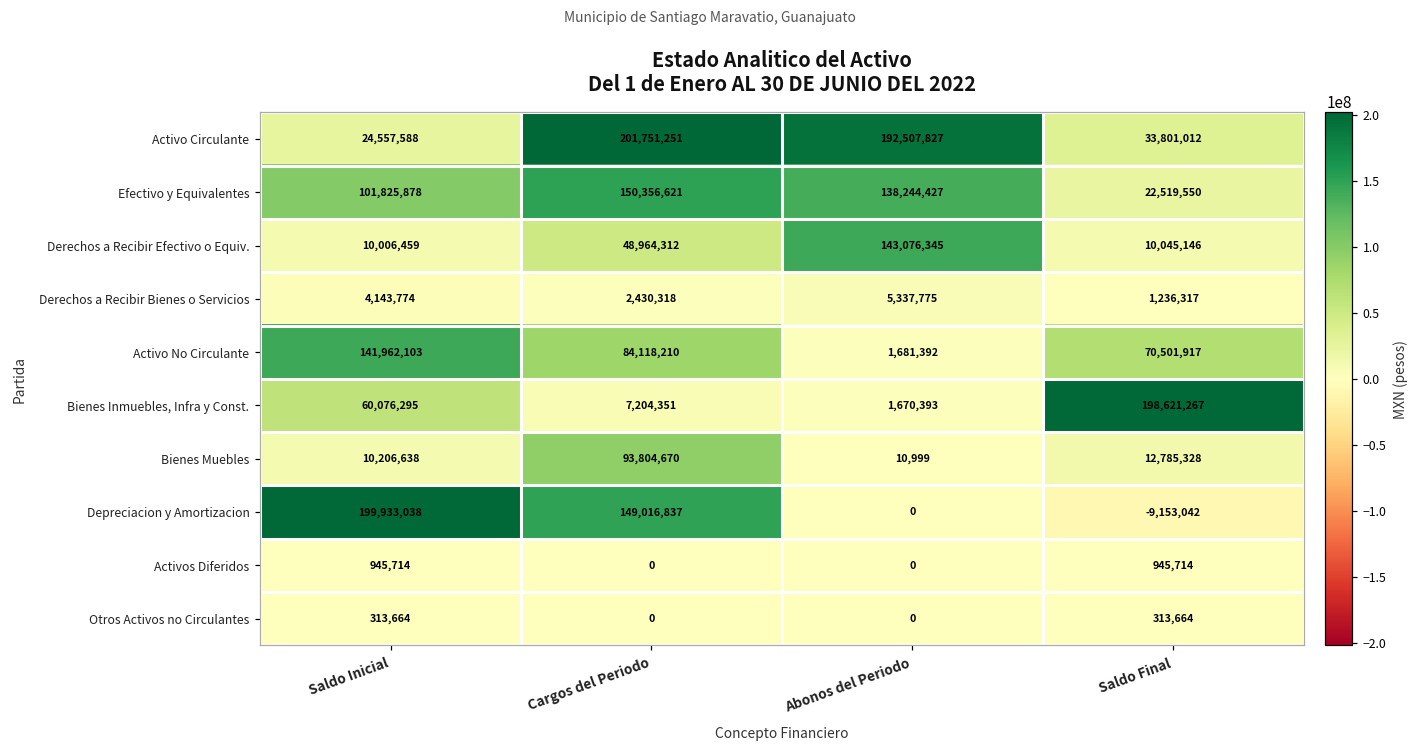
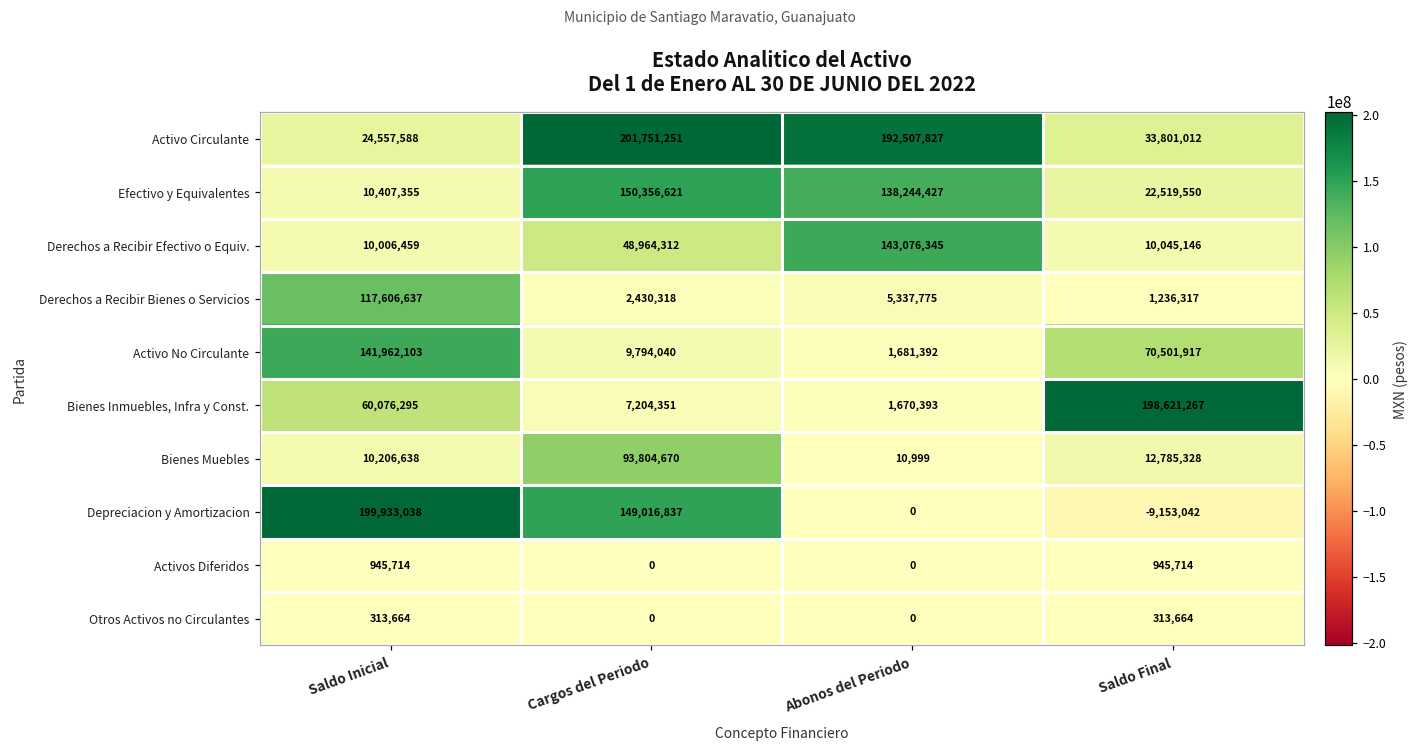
Efectivo y Equivalentes, Saldo Inicial: 101,825,878 -> 10,407,355
Derechos a Recibir Bienes o Servicios, Saldo Inicial: 4,143,774 -> 117,606,637
Activo No Circulante, Cargos del Periodo: 84,118,210 -> 9,794,040
